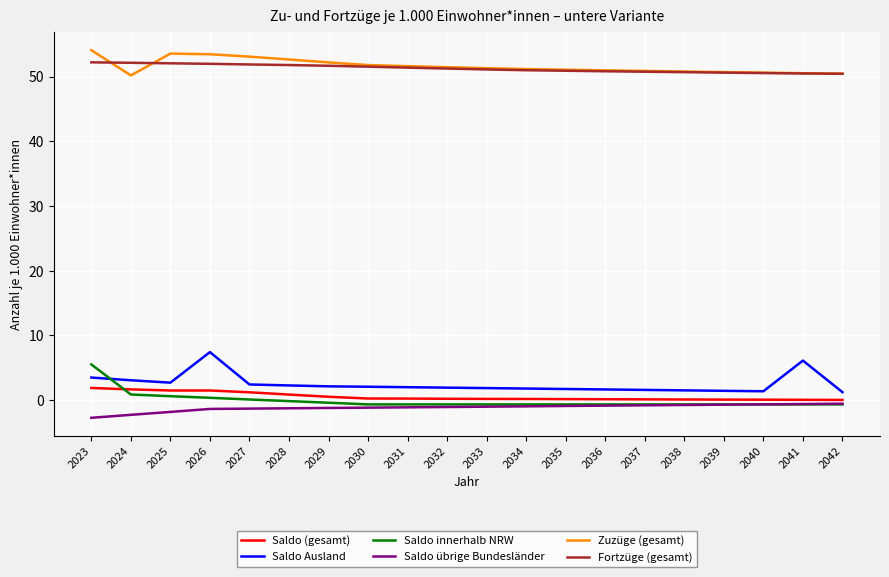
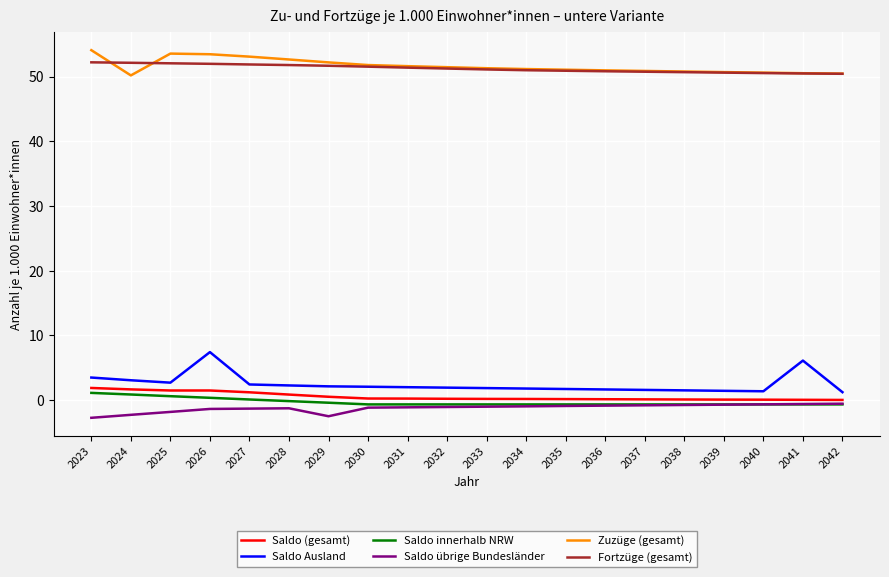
Saldo innerhalb NRW, 2023: 6 -> 1
Saldo übrige Bundesländer, 2029: -1 -> -2
